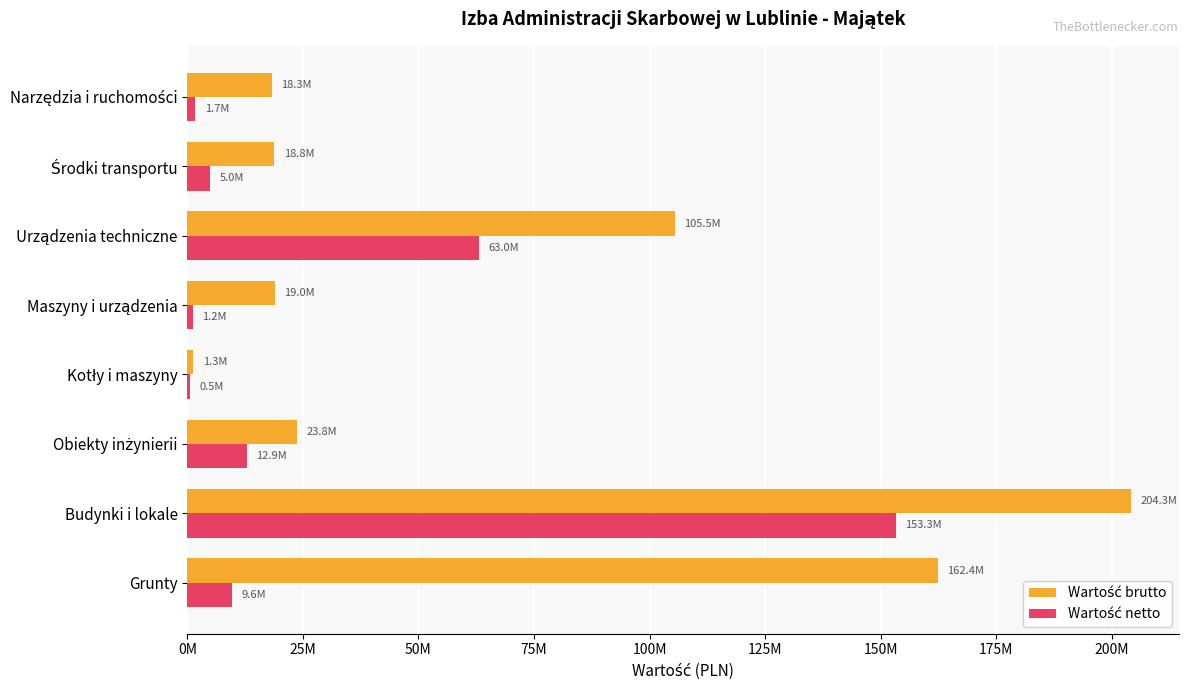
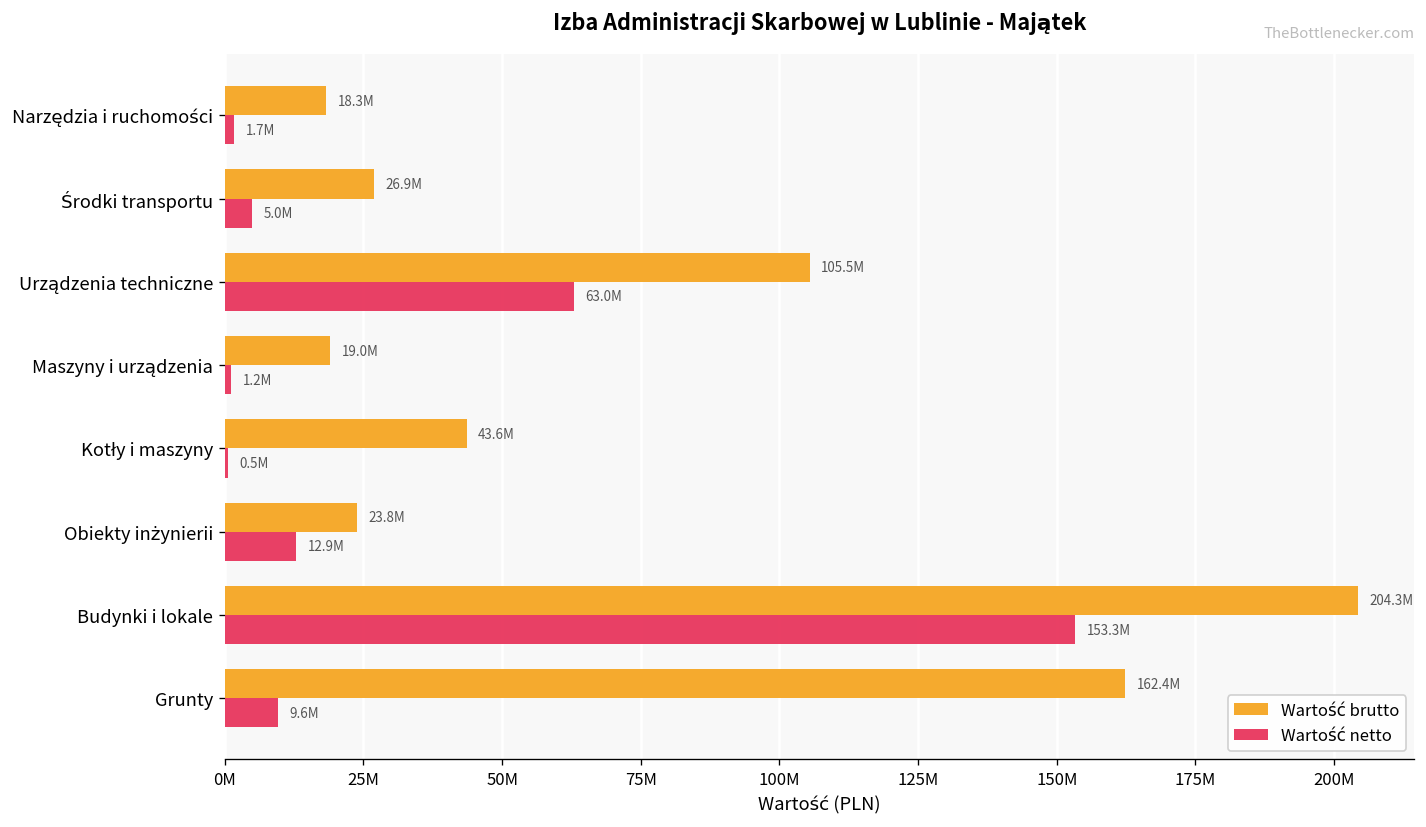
Wartość brutto, Środki transportu: 18.8M -> 26.9M
Wartość brutto, Kotły i maszyny: 1.3M -> 43.6M
